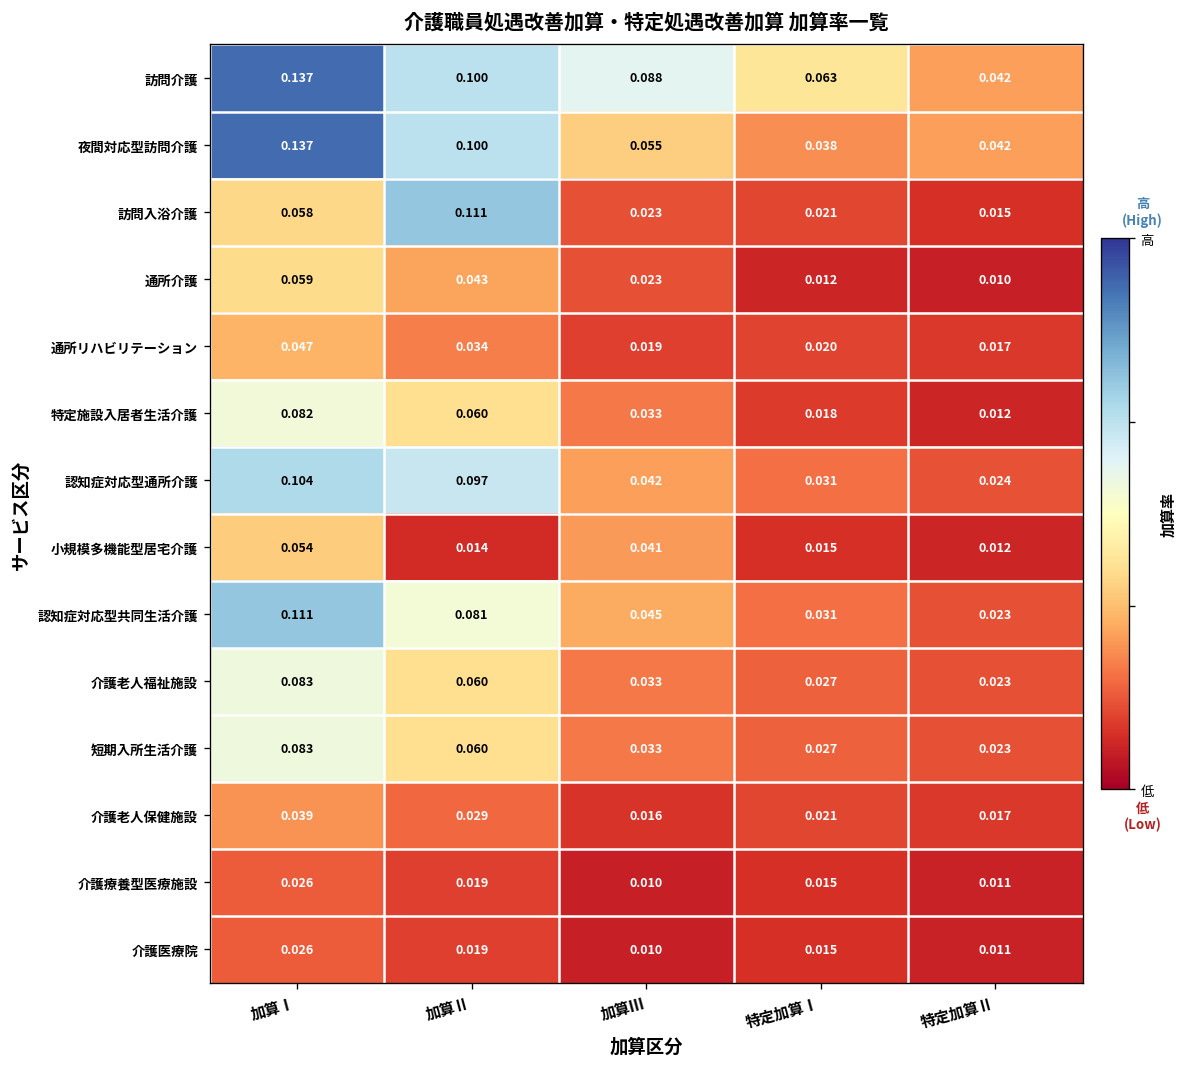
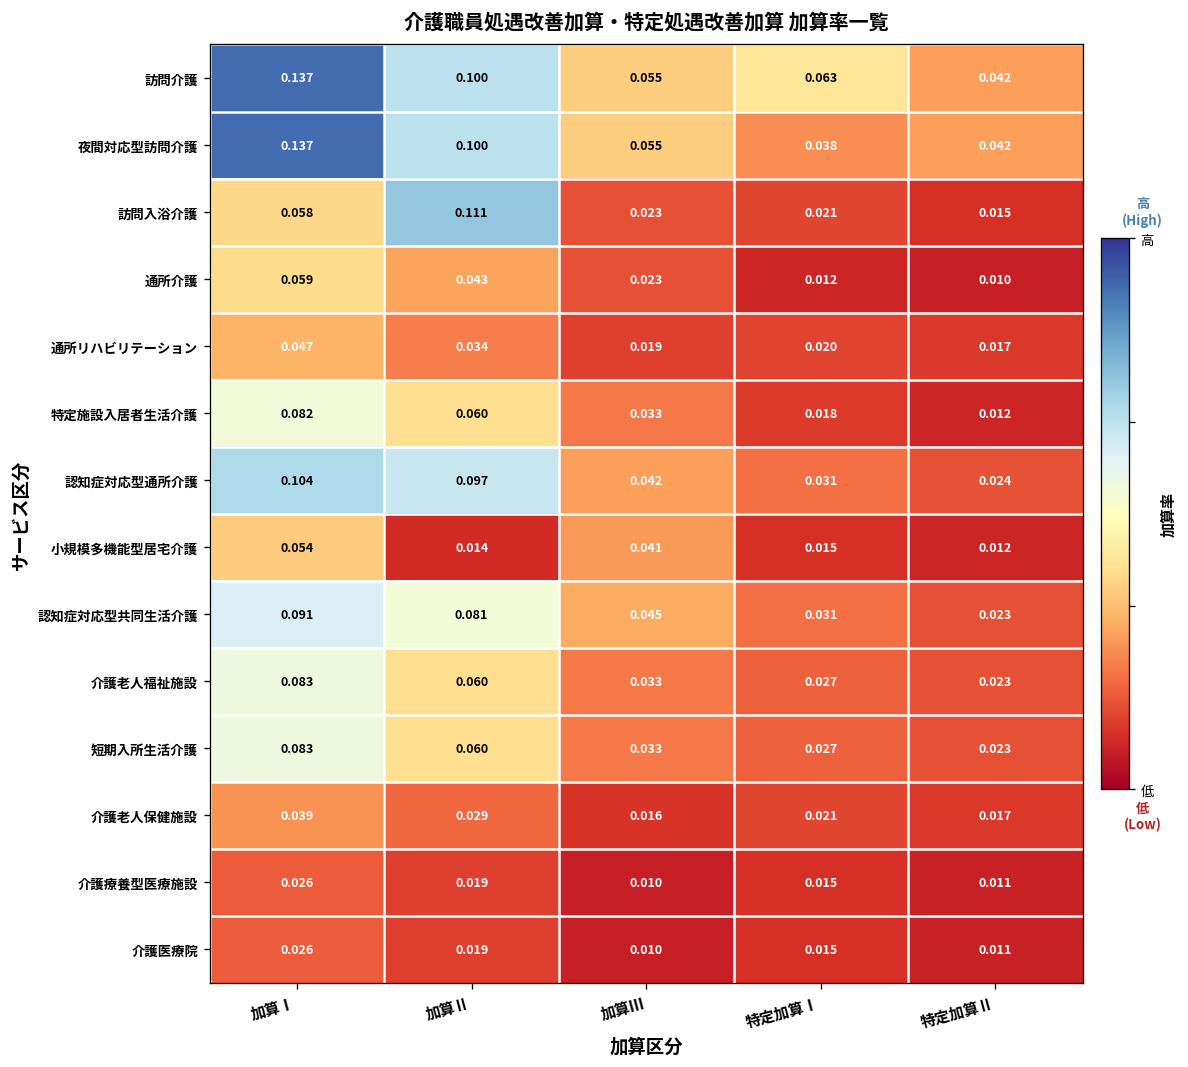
訪問介護, 加算Ⅲ: 0.088 -> 0.055
認知症対応型共同生活介護, 加算Ⅰ: 0.111 -> 0.091
